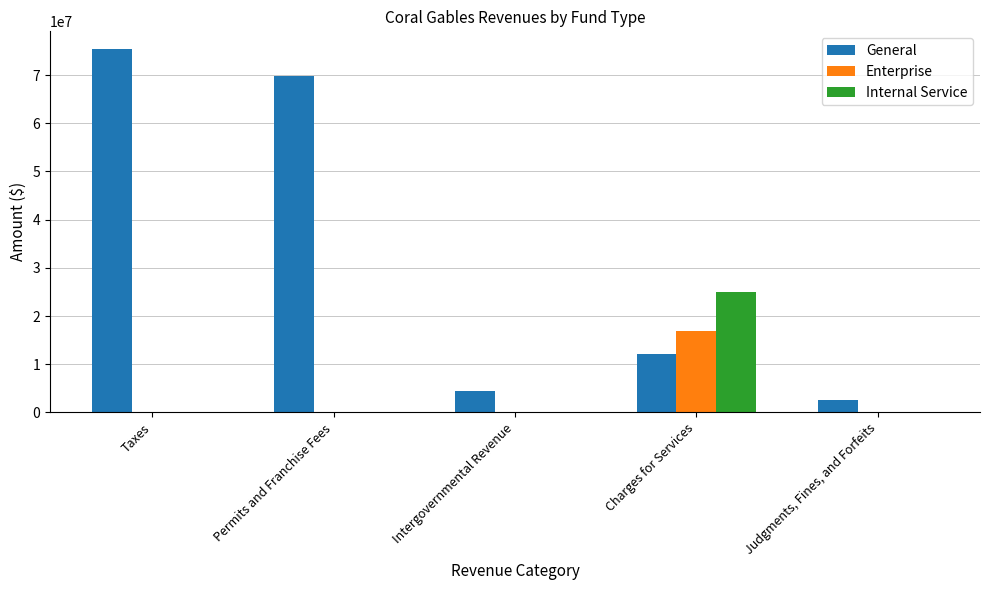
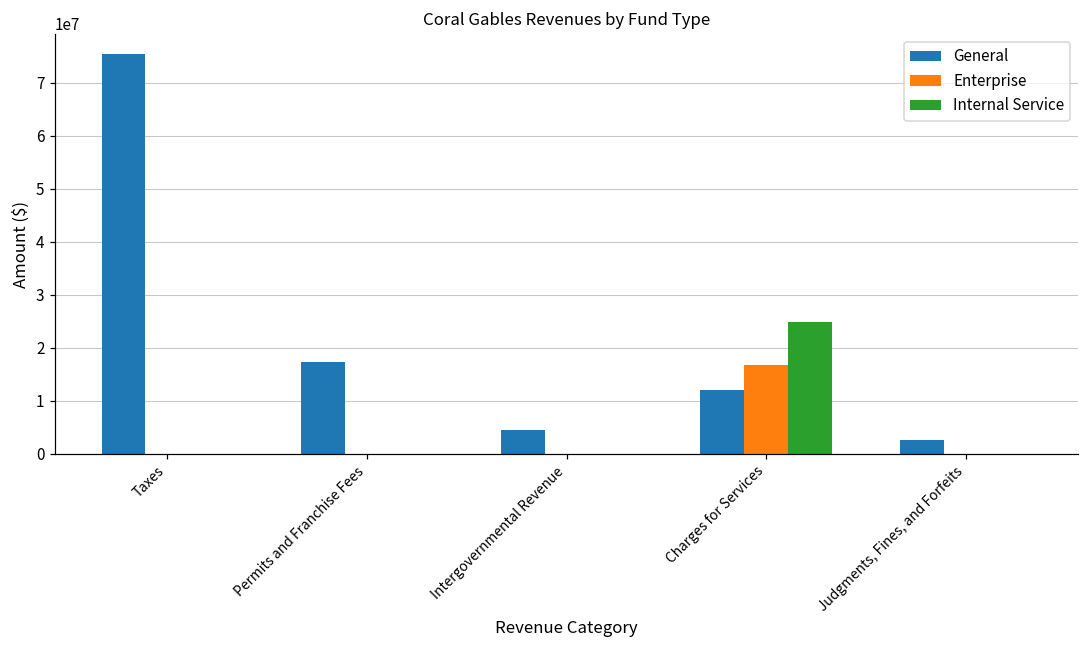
General, Permits and Franchise Fees: 70000000 -> 17000000
